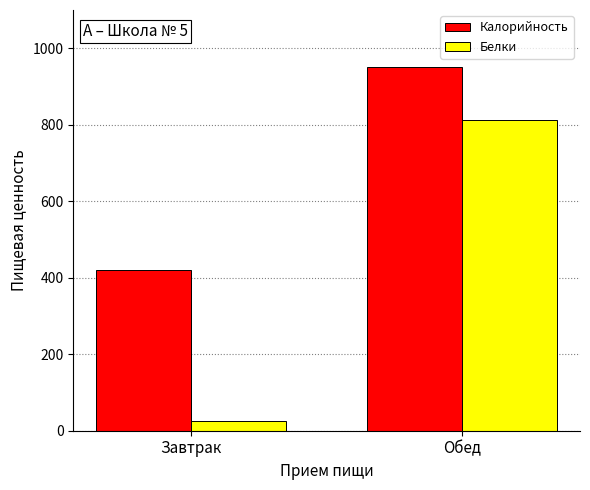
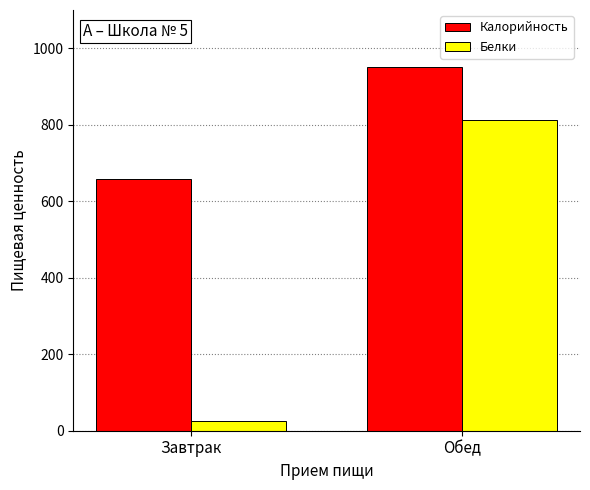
Калорийность, Завтрак: 420 -> 660
